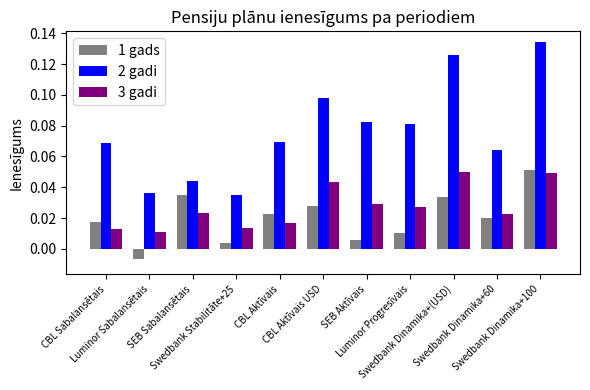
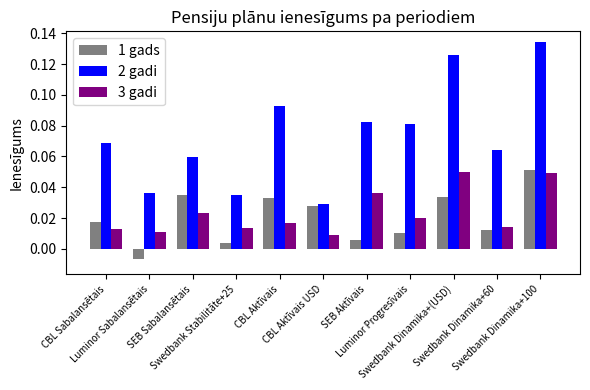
2 gadi, SEB Sabalansētais: 0.044 -> 0.060
1 gads, CBL Aktīvais: 0.022 -> 0.033
2 gadi, CBL Aktīvais: 0.069 -> 0.093
2 gadi, CBL Aktīvais USD: 0.098 -> 0.029
3 gadi, CBL Aktīvais USD: 0.043 -> 0.009
3 gadi, SEB Aktīvais: 0.029 -> 0.036
3 gadi, Luminor Progresīvais: 0.027 -> 0.020
1 gads, Swedbank Dinamika+60: 0.020 -> 0.012
3 gadi, Swedbank Dinamika+60: 0.023 -> 0.014
